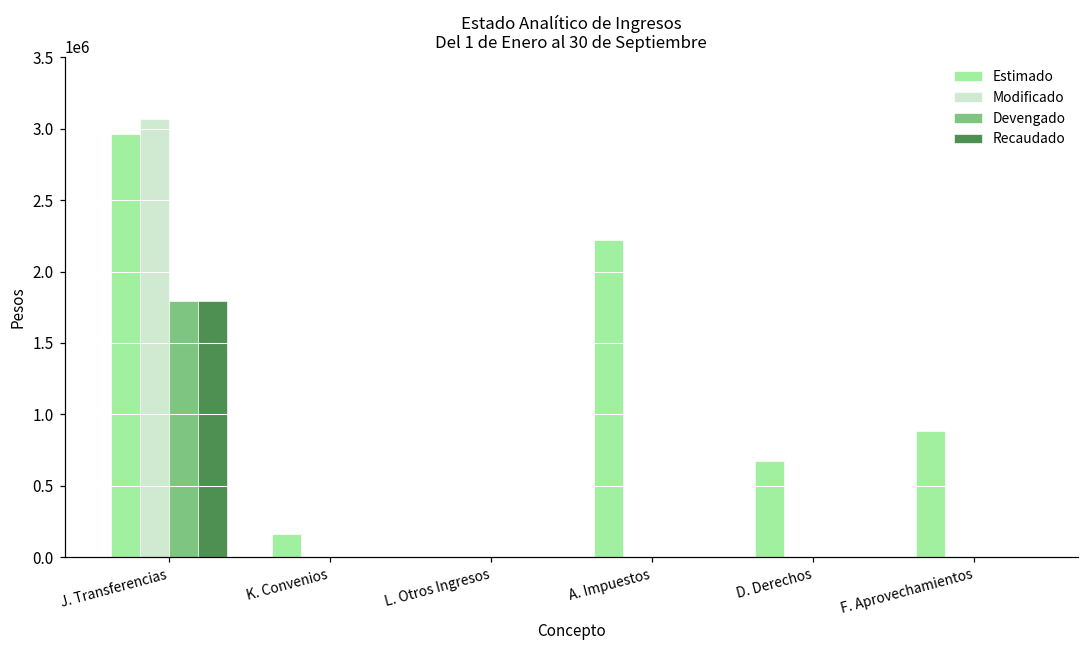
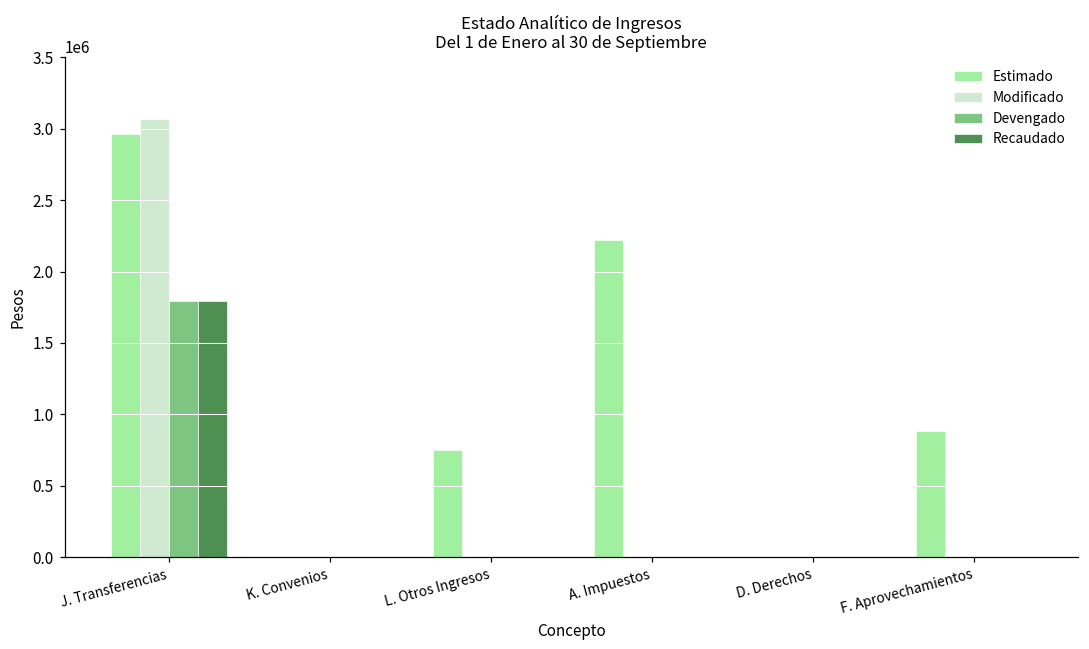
Estimado, K. Convenios: 160000 -> 0
Estimado, L. Otros Ingresos: 0 -> 750000
Estimado, D. Derechos: 670000 -> 0
